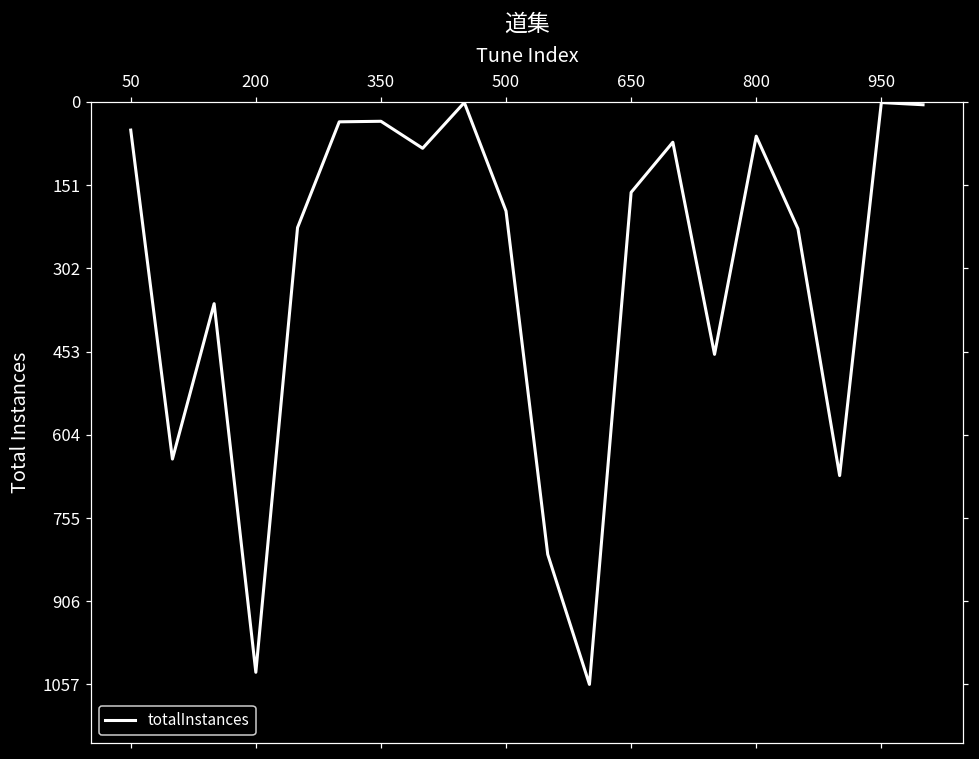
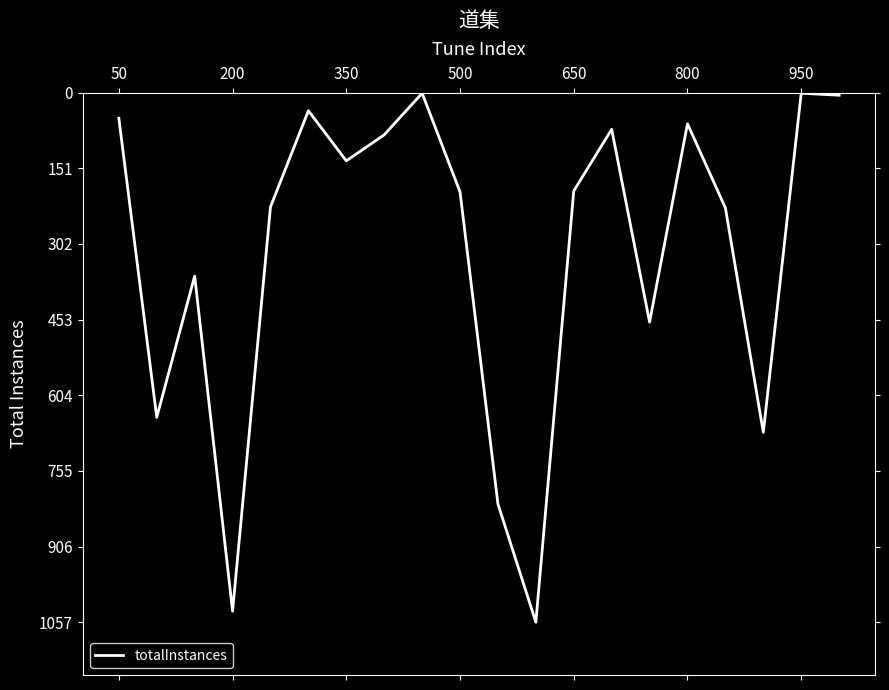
350: 40 -> 140
650: 160 -> 200
